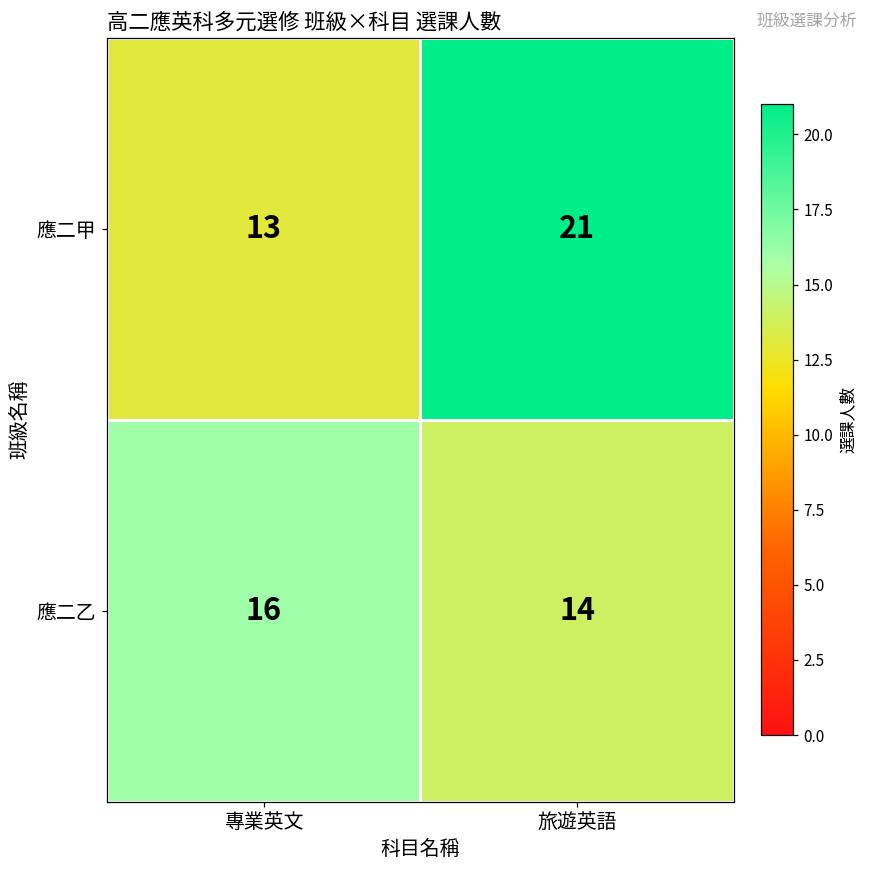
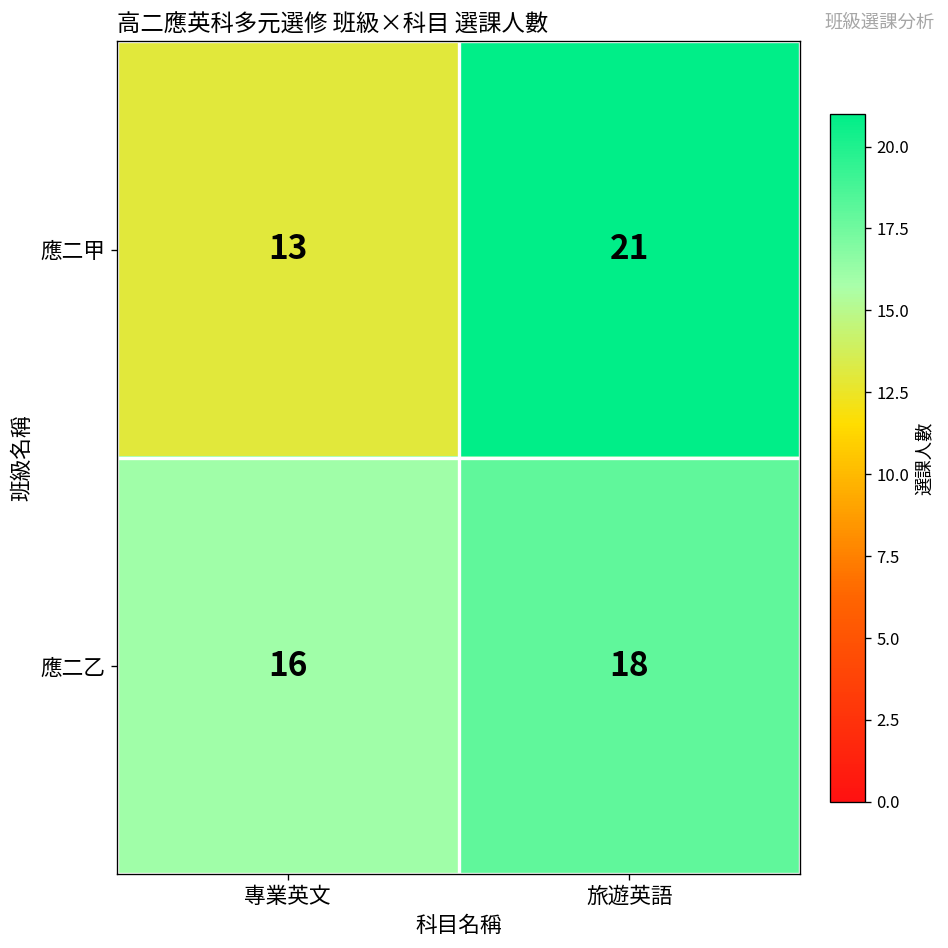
應二乙, 旅遊英語: 14 -> 18
